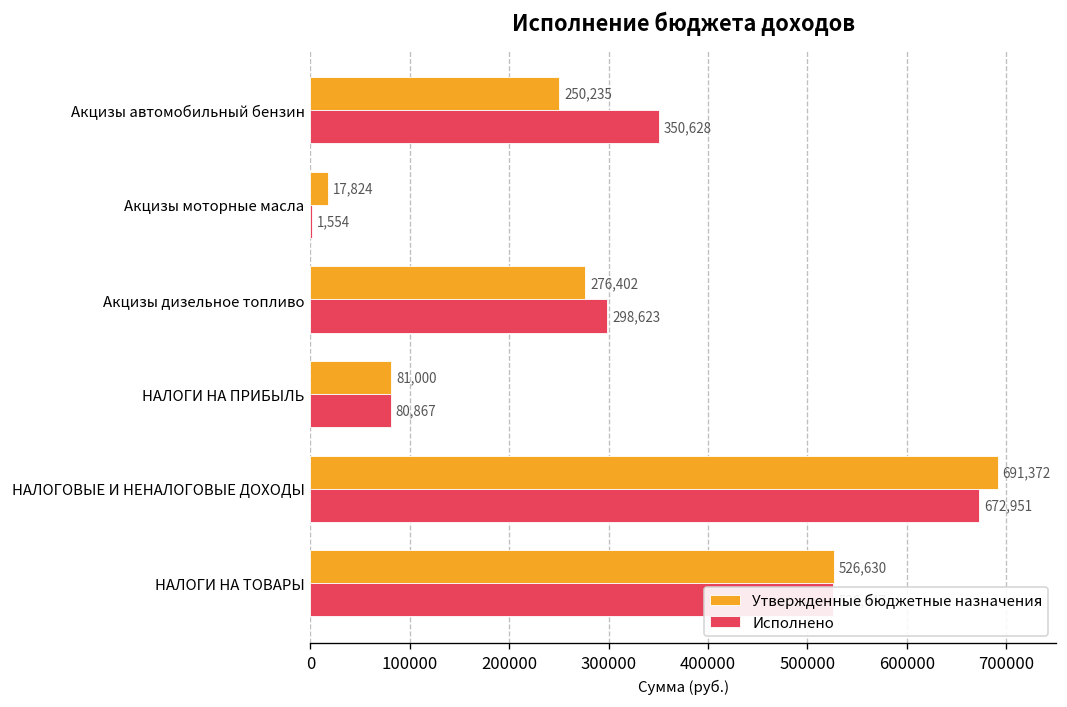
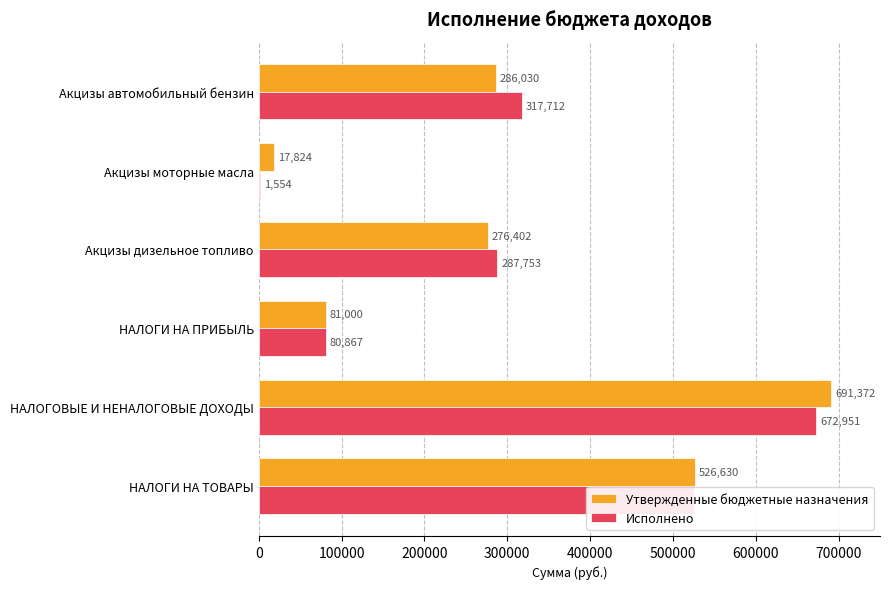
Утвержденные бюджетные назначения, Акцизы автомобильный бензин: 250,235 -> 286,030
Исполнено, Акцизы автомобильный бензин: 350,628 -> 317,712
Исполнено, Акцизы дизельное топливо: 298,623 -> 287,753
